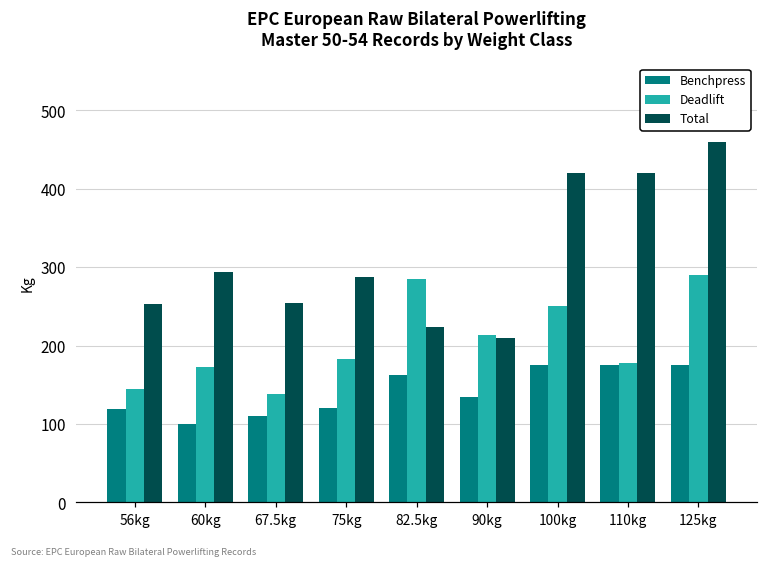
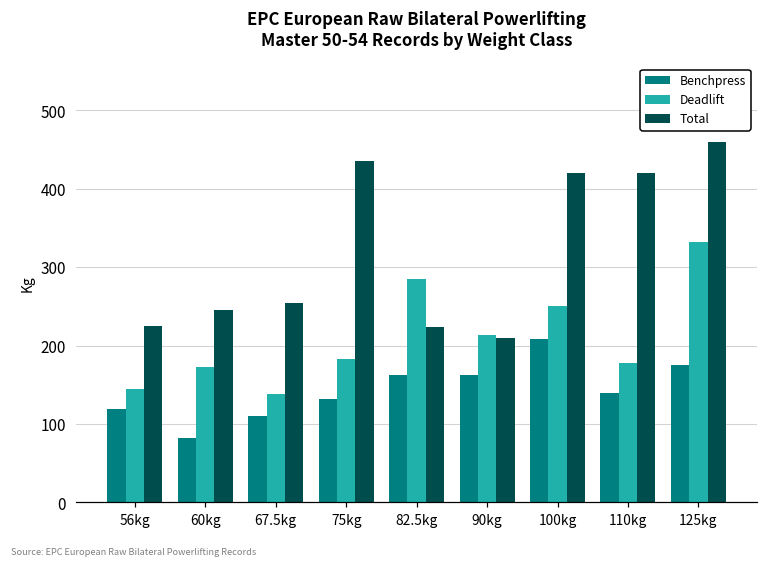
Total, 56kg: 250 -> 230
Benchpress, 60kg: 100 -> 80
Total, 60kg: 290 -> 250
Benchpress, 75kg: 120 -> 130
Total, 75kg: 290 -> 430
Benchpress, 90kg: 130 -> 160
Benchpress, 100kg: 180 -> 210
Benchpress, 110kg: 180 -> 140
Deadlift, 125kg: 290 -> 330
